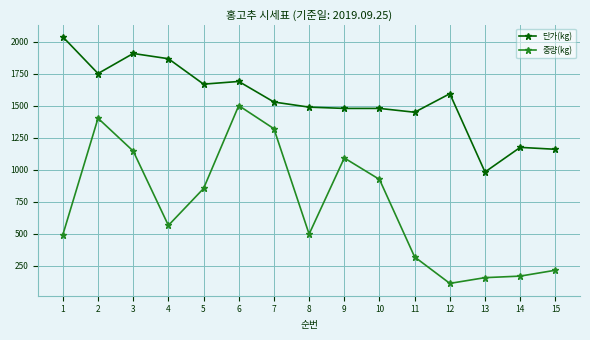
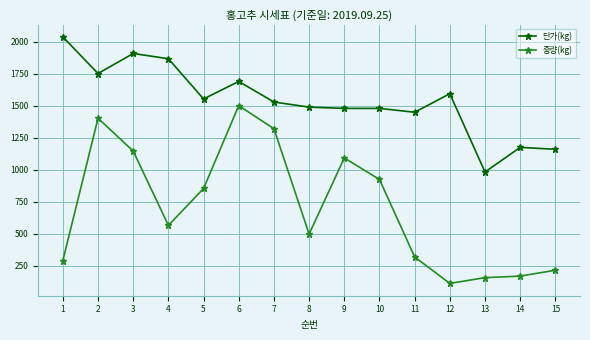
중량(kg), 1: 490 -> 290
단가(kg), 5: 1670 -> 1550
